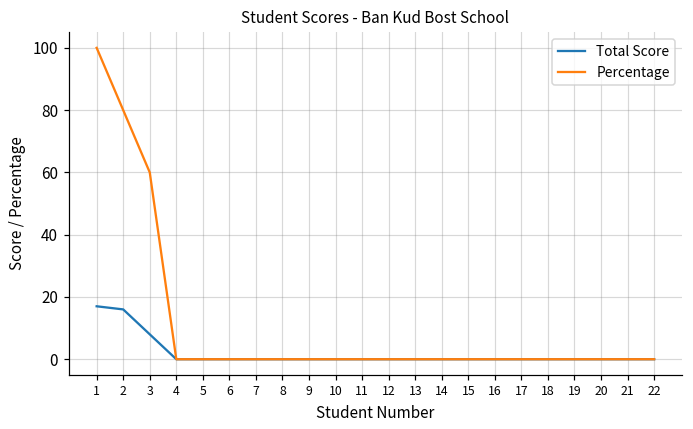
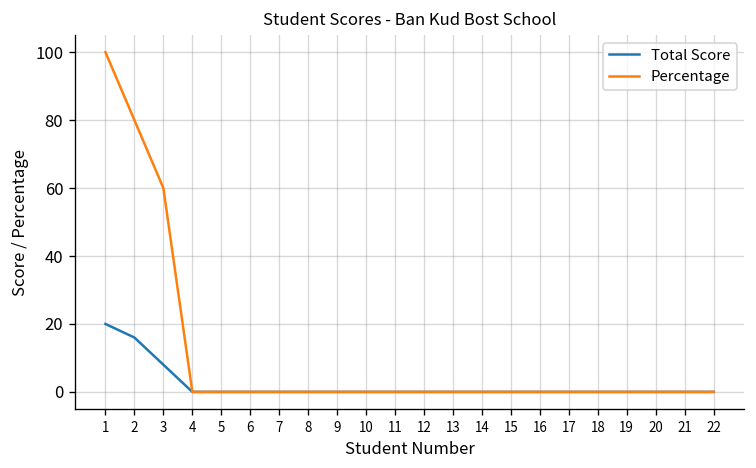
Total Score, 1: 17 -> 20
